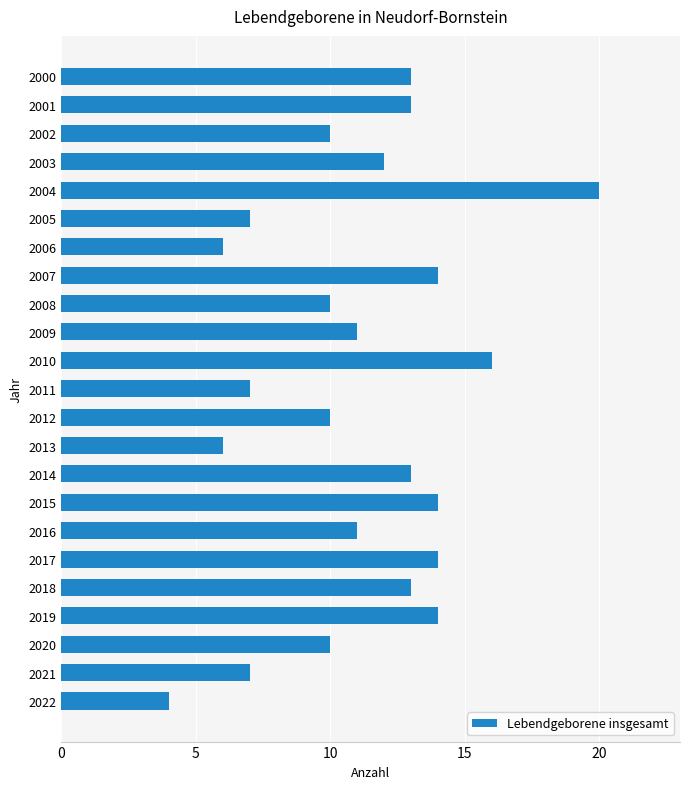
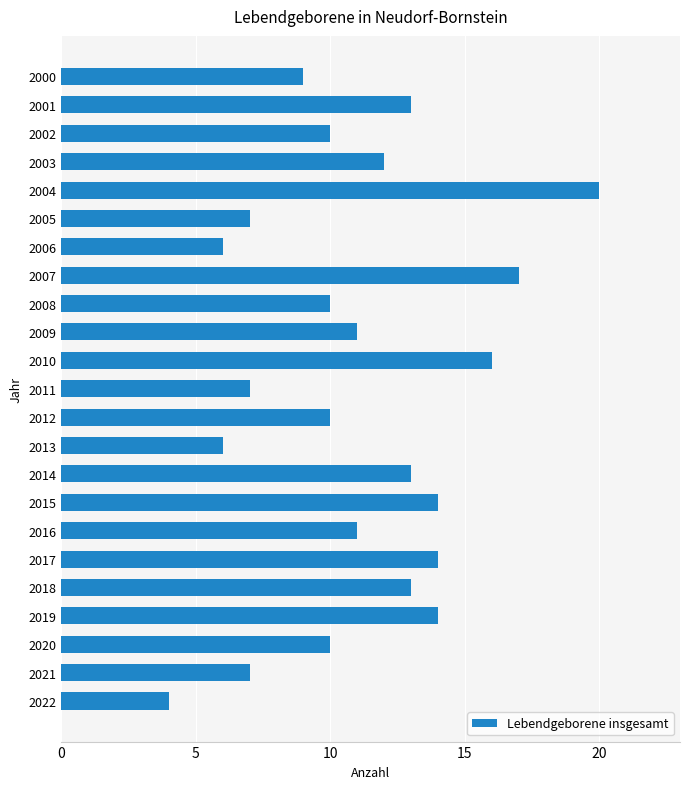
2000: 13 -> 9
2007: 14 -> 17
